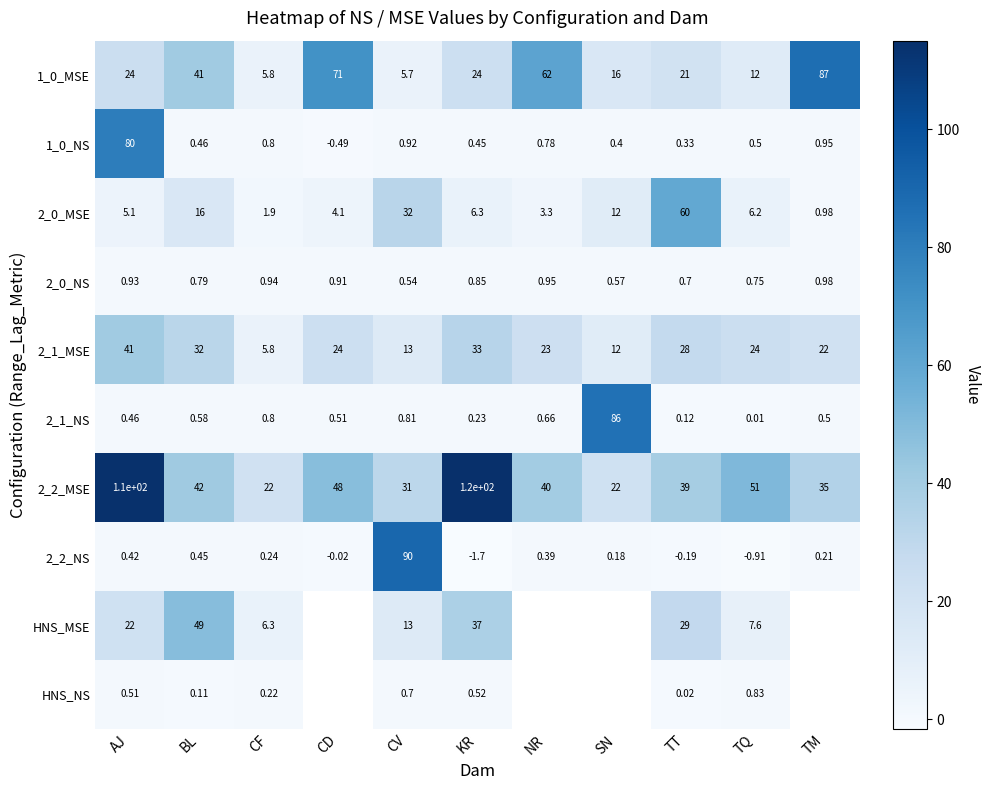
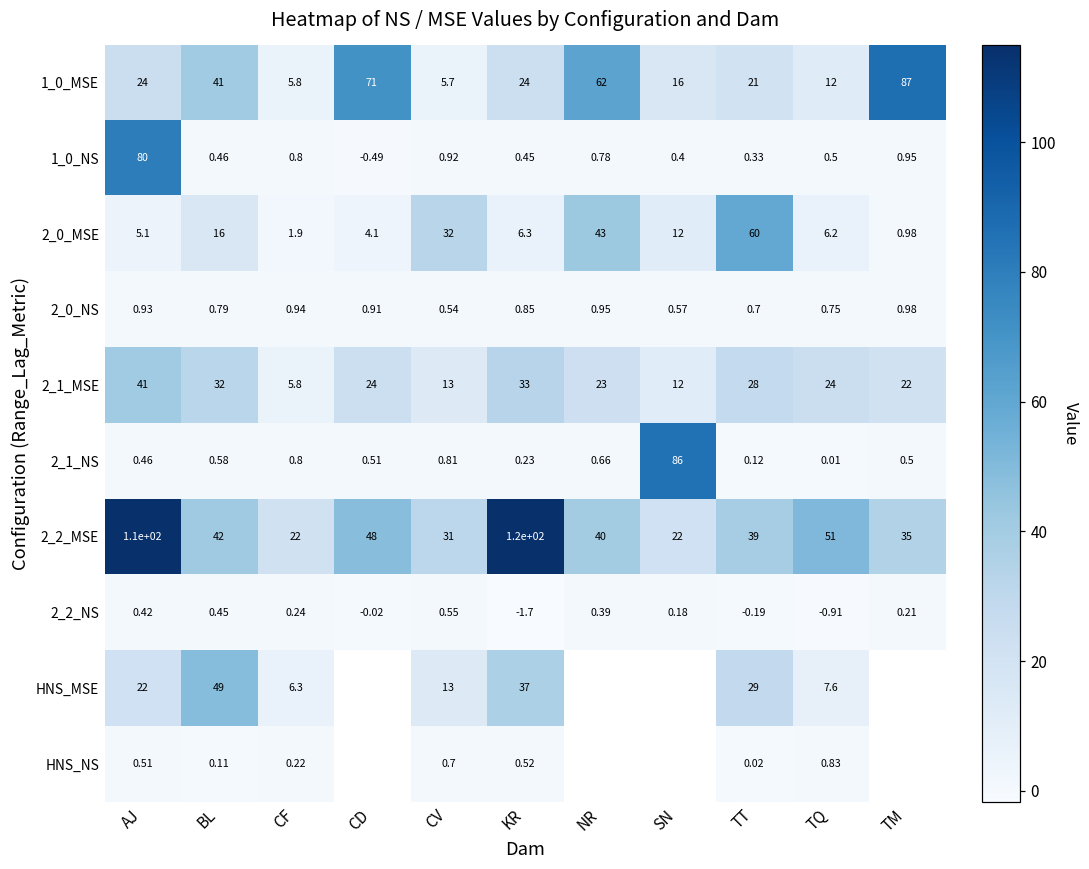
2_0_MSE, NR: 3.3 -> 43
2_2_NS, CV: 90 -> 0.55
